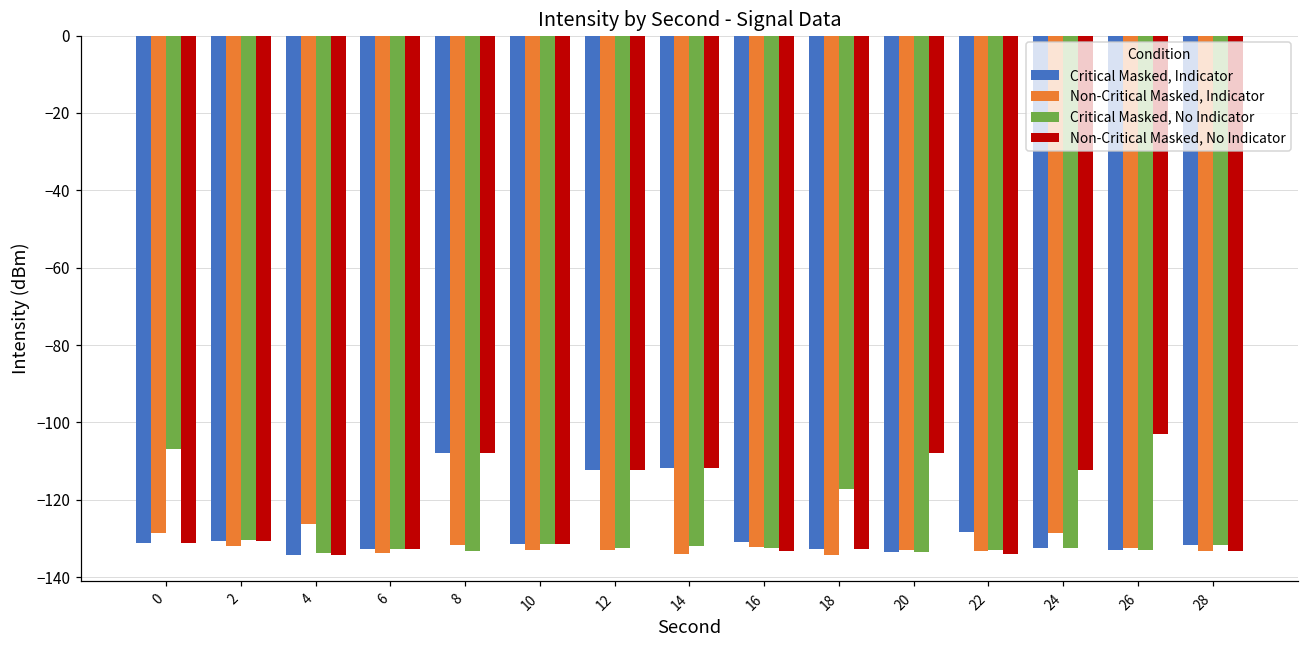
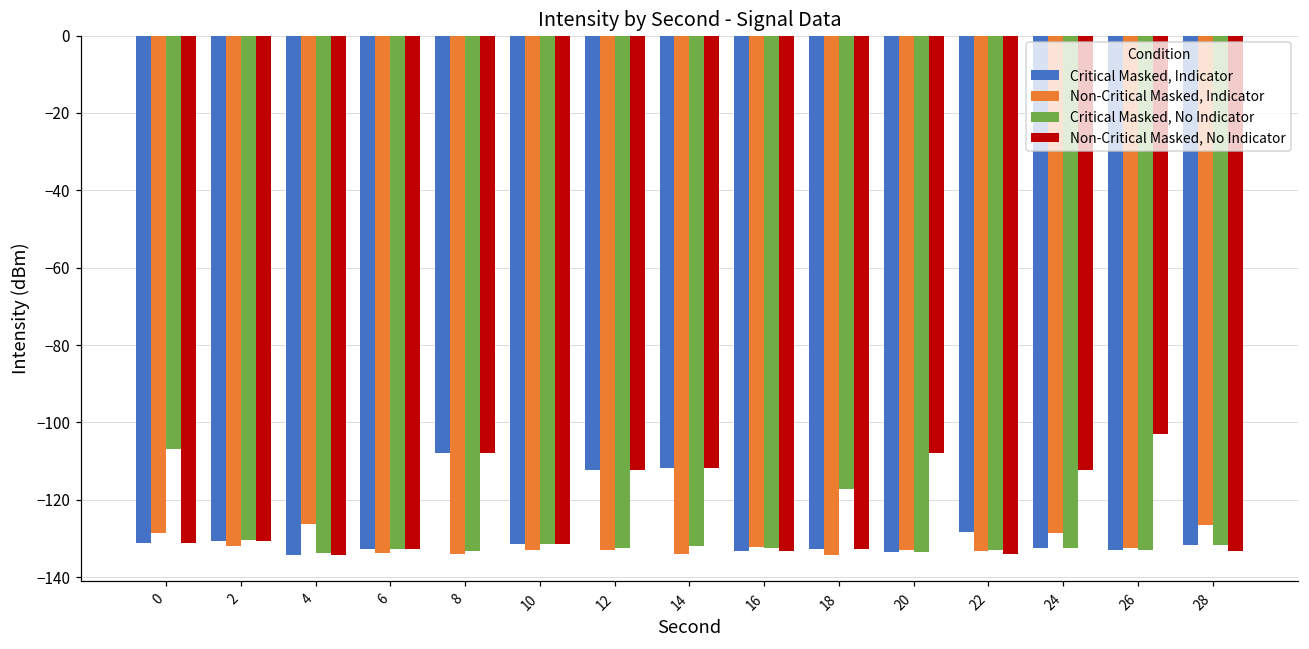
Non-Critical Masked, Indicator, 8: -132 -> -134
Critical Masked, Indicator, 16: -131 -> -133
Non-Critical Masked, Indicator, 28: -133 -> -126
